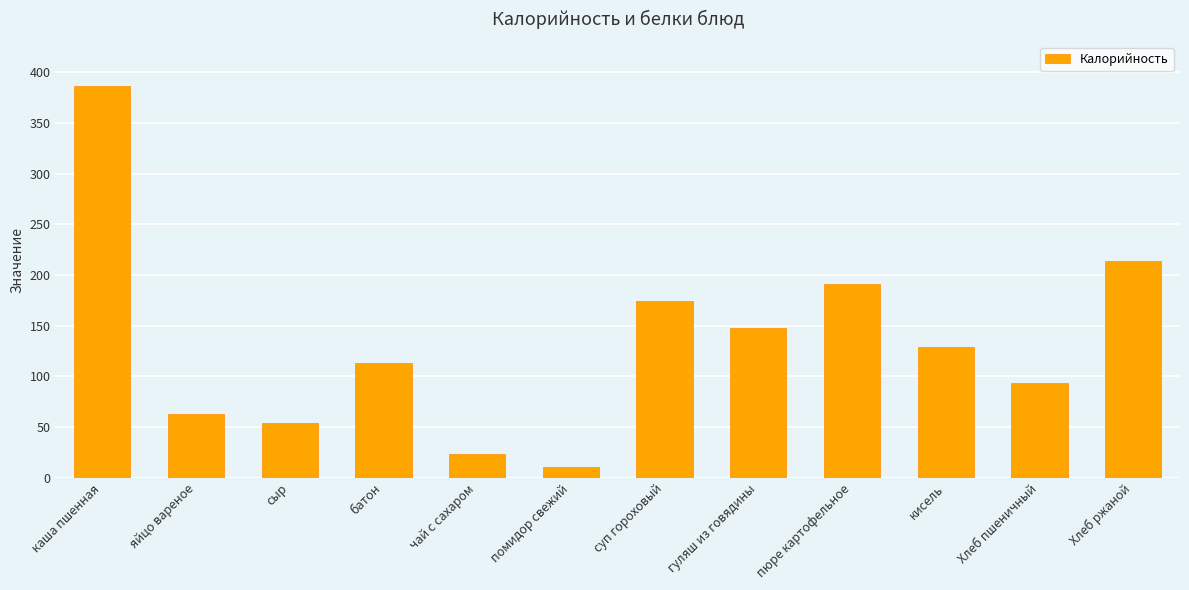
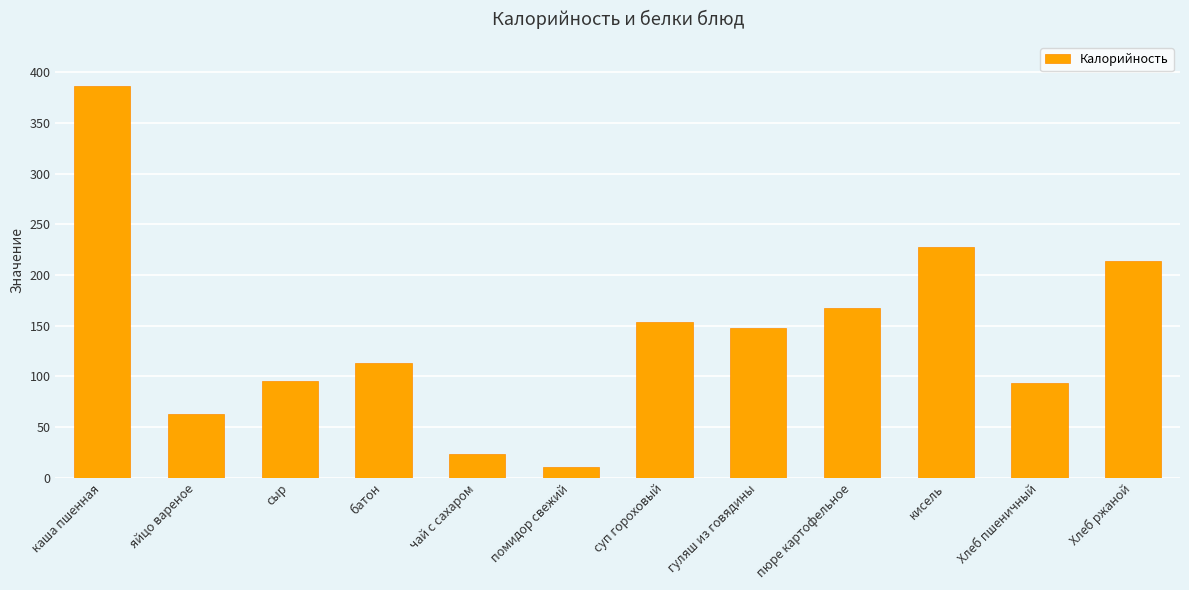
сыр: 54 -> 95
суп гороховый: 174 -> 154
пюре картофельное: 192 -> 167
кисель: 129 -> 228
